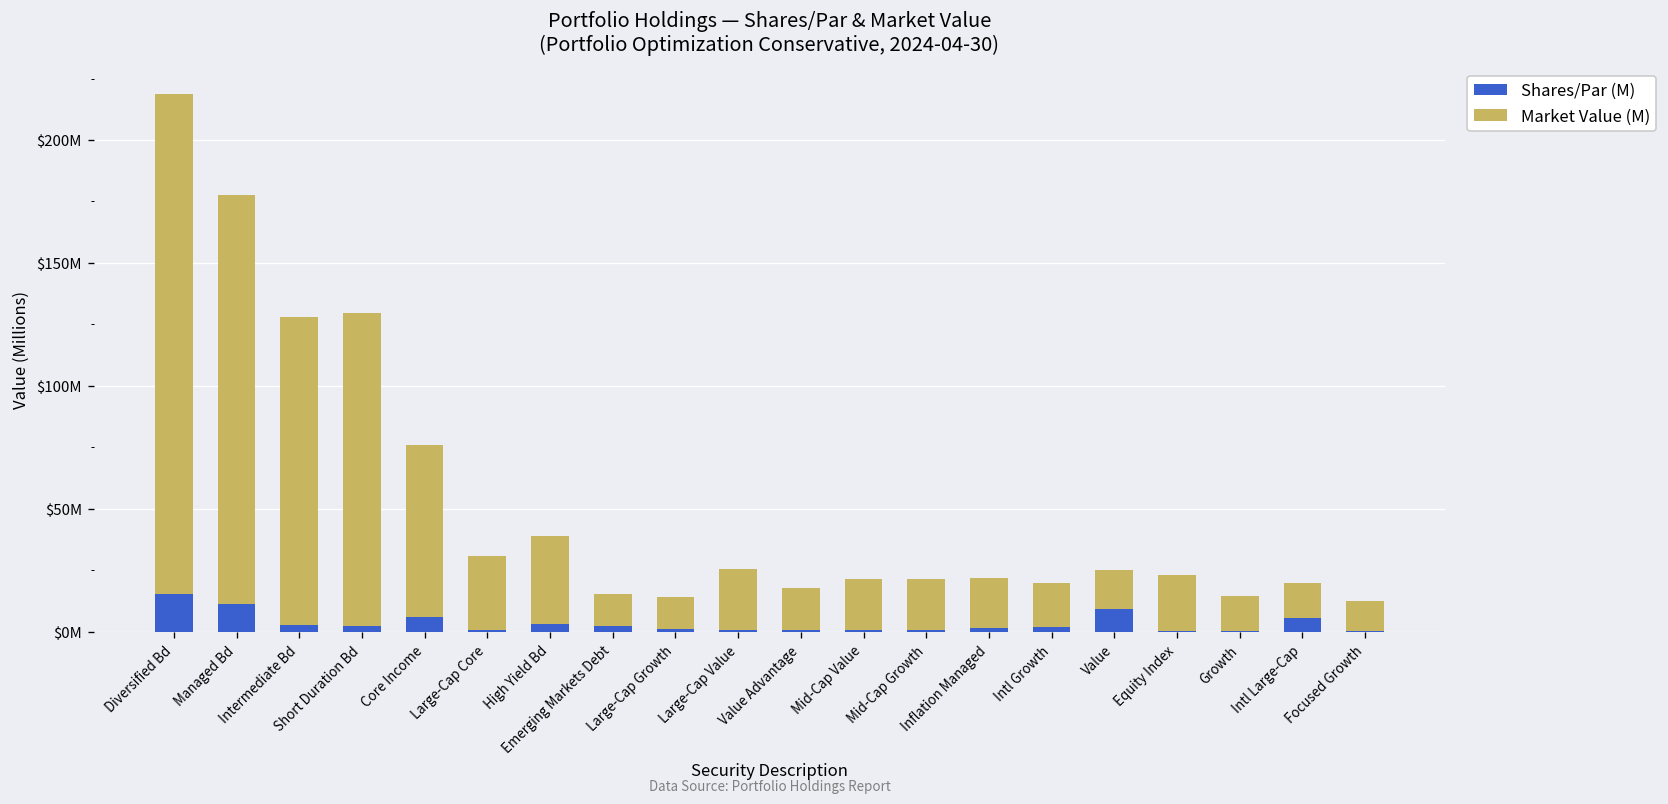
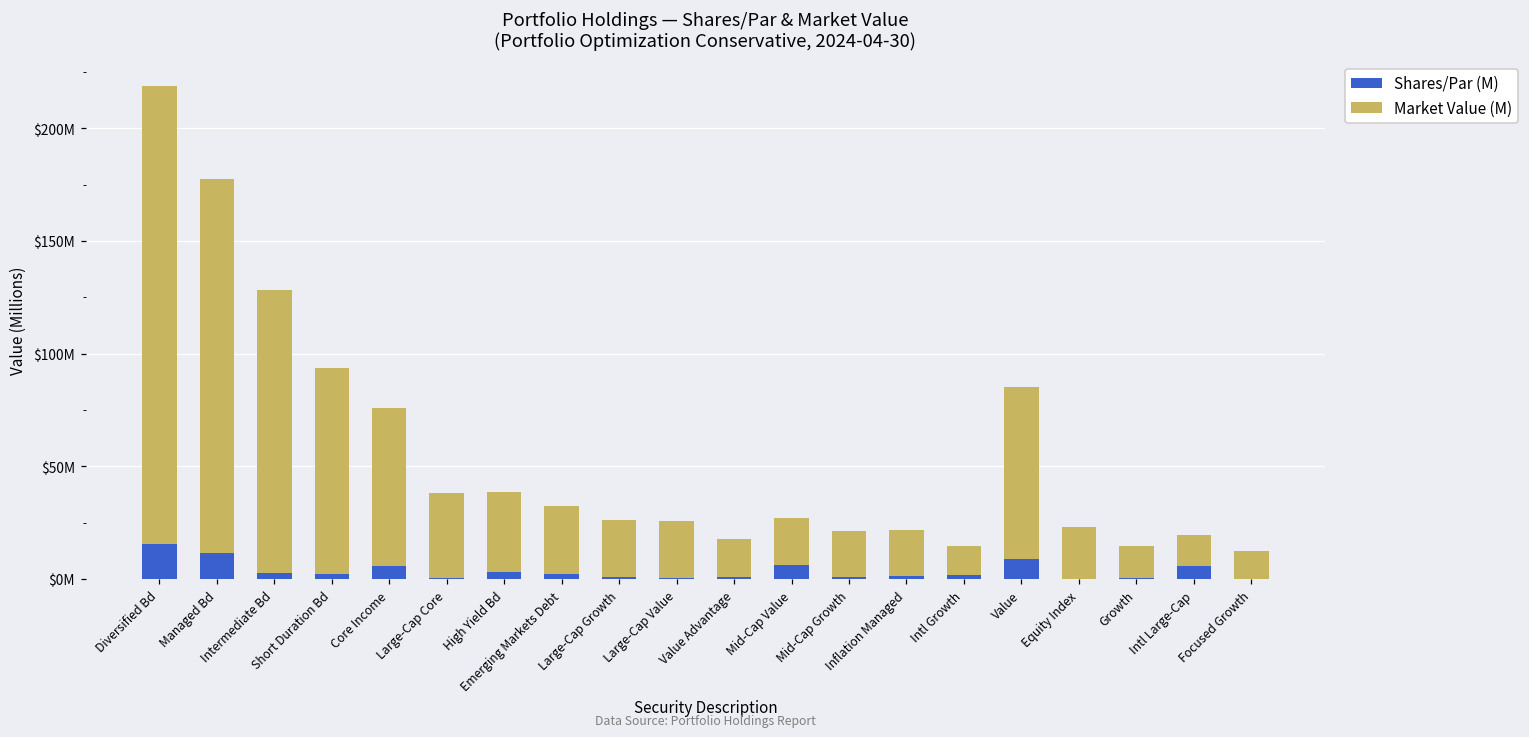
Market Value (M), Short Duration Bd: $127000000 -> $92000000
Market Value (M), Large-Cap Core: $30000000 -> $38000000
Market Value (M), Emerging Markets Debt: $13000000 -> $30000000
Market Value (M), Large-Cap Growth: $13000000 -> $25000000
Shares/Par (M), Mid-Cap Value: $0 -> $6000000
Market Value (M), Intl Growth: $18000000 -> $13000000
Market Value (M), Value: $16000000 -> $76000000
